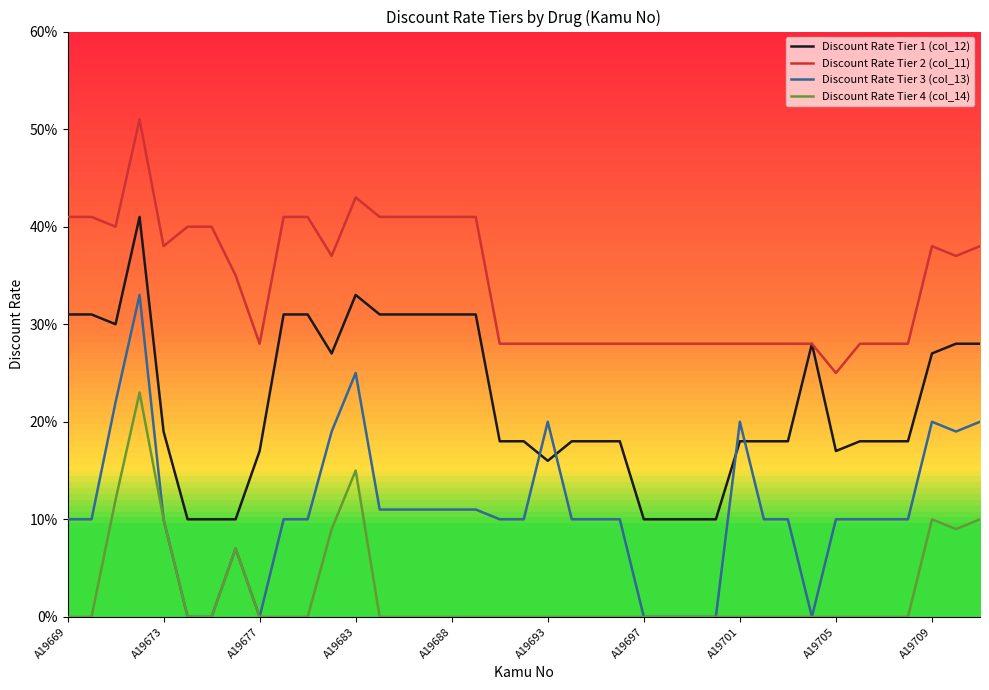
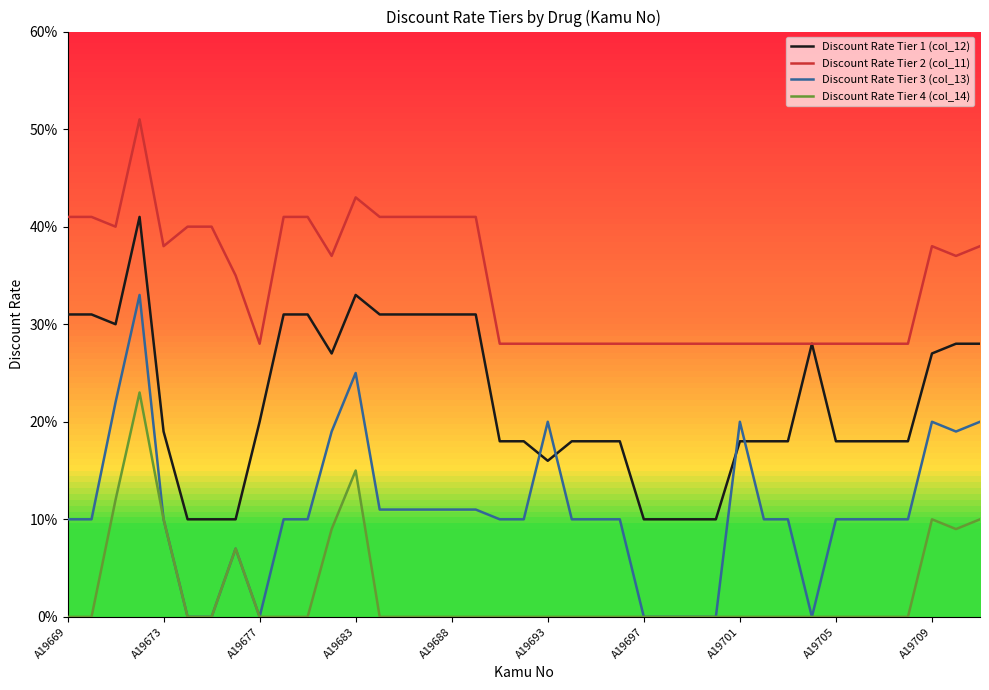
Discount Rate Tier 1 (col_12), A19677: 17% -> 20%
Discount Rate Tier 1 (col_12), A19705: 17% -> 18%
Discount Rate Tier 2 (col_11), A19705: 25% -> 28%
